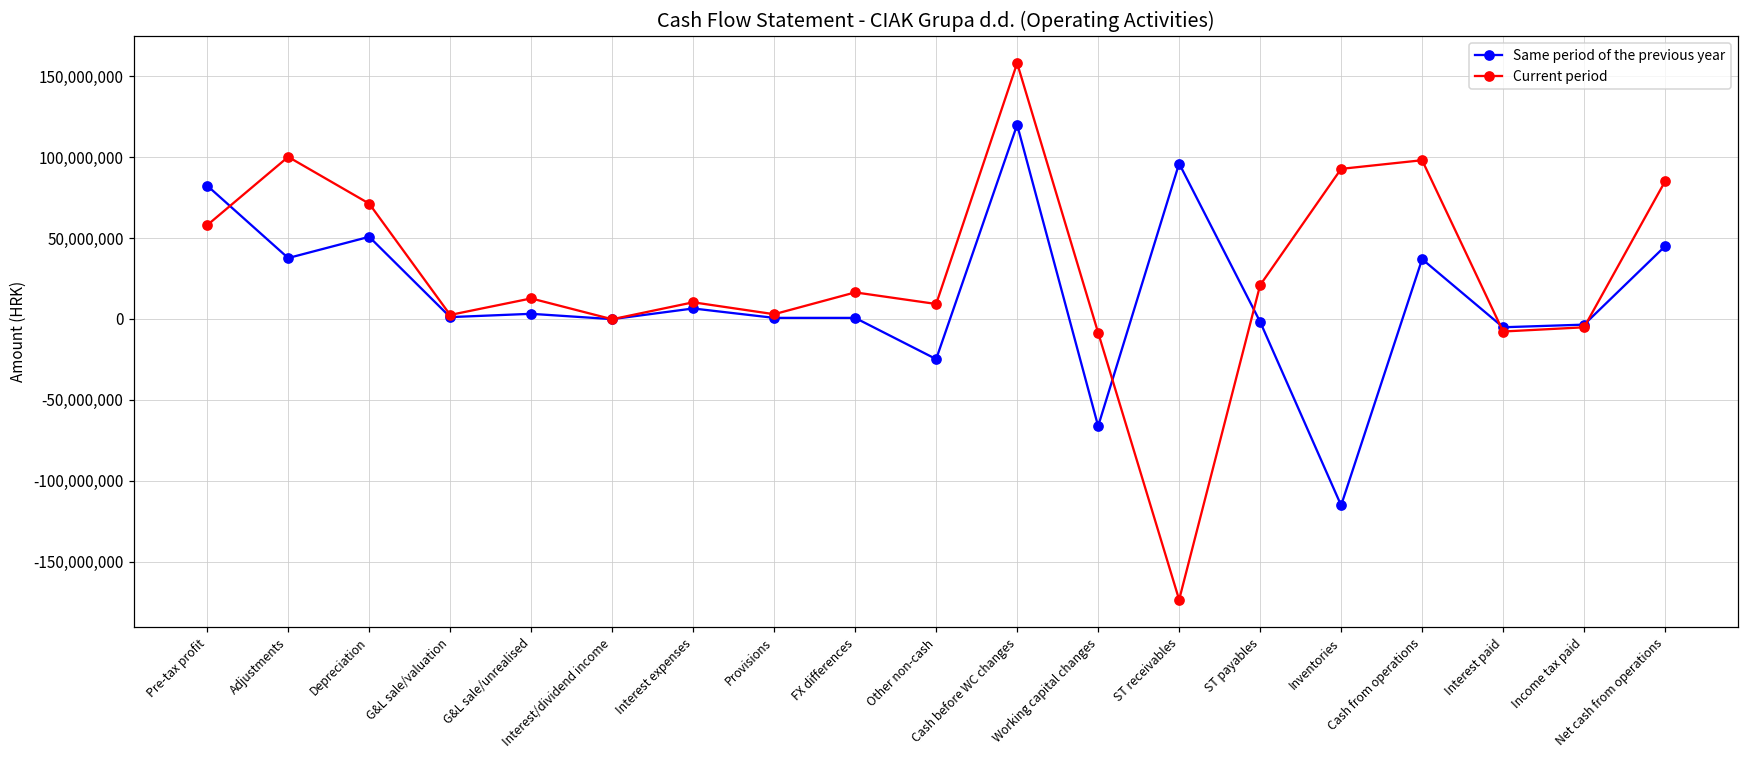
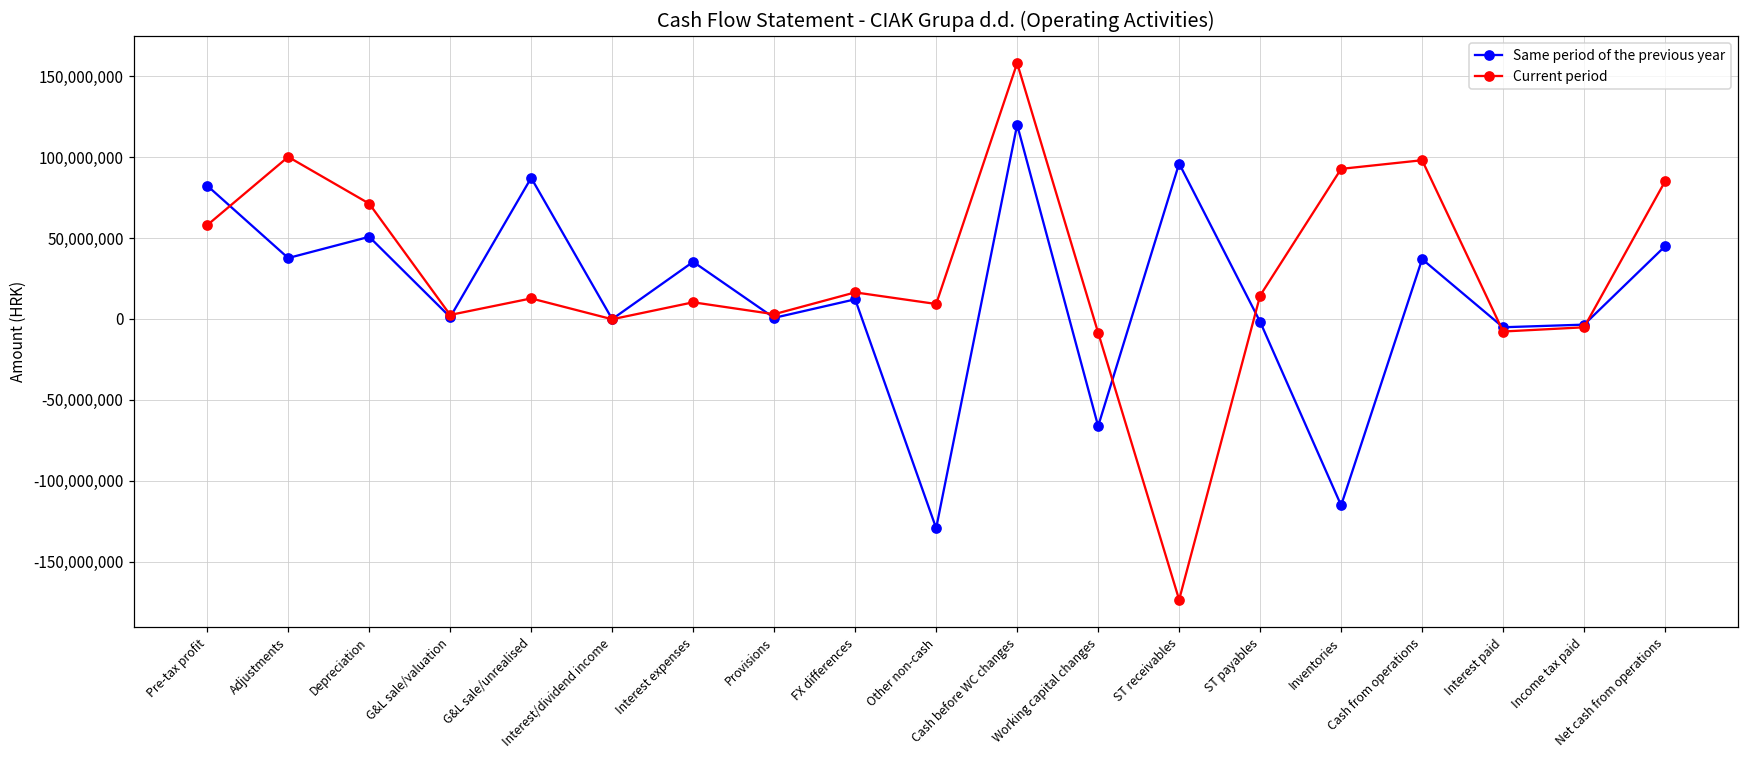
Same period of the previous year, G&L sale/unrealised: 3,000,000 -> 87,000,000
Same period of the previous year, Interest expenses: 6,000,000 -> 35,000,000
Same period of the previous year, FX differences: 1,000,000 -> 12,000,000
Same period of the previous year, Other non-cash: -25,000,000 -> -129,000,000
Current period, ST payables: 21,000,000 -> 14,000,000
